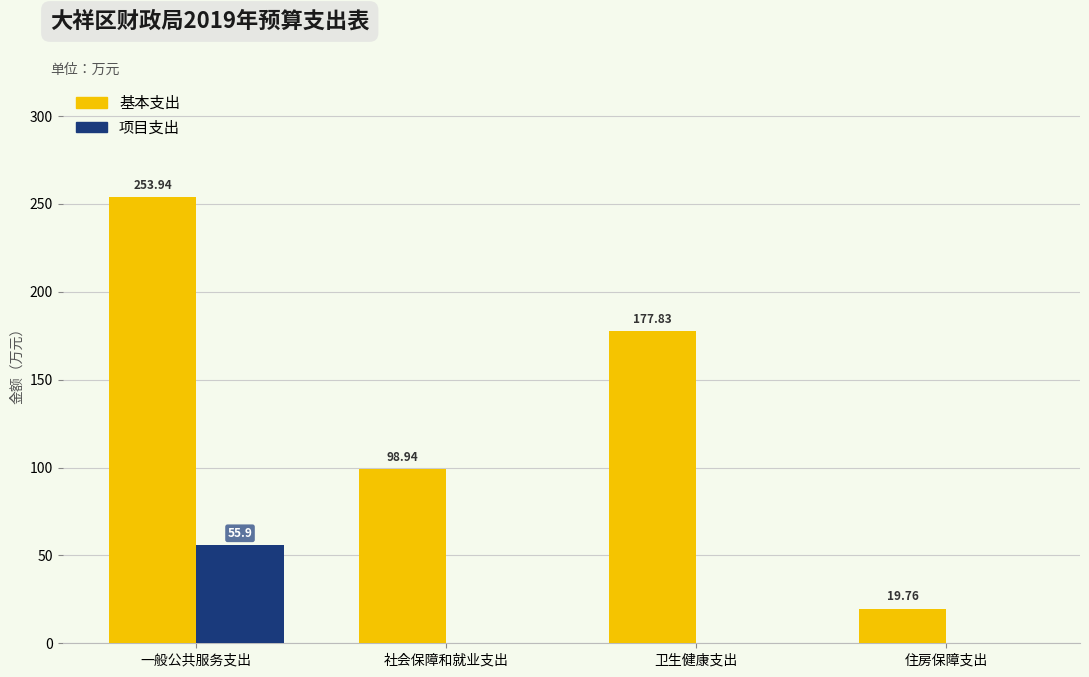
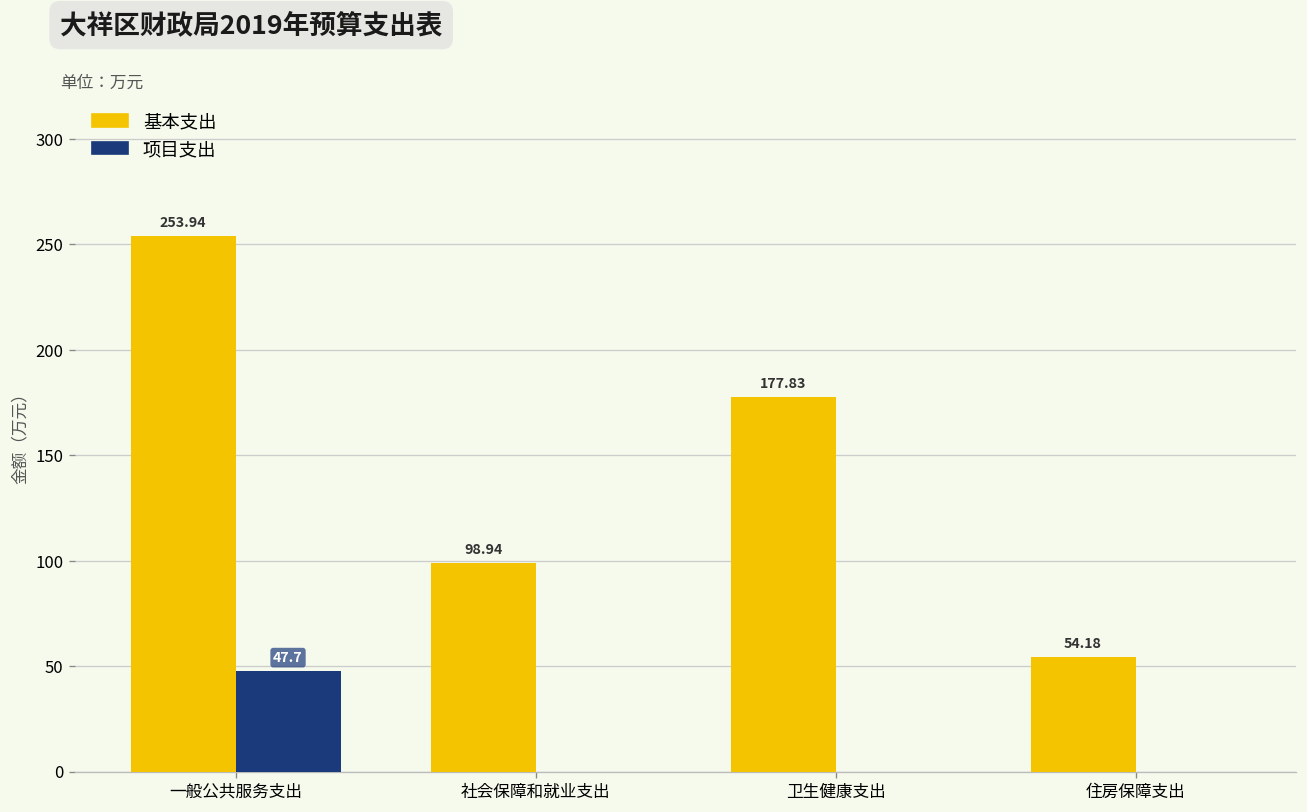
项目支出, 一般公共服务支出: 55.9 -> 47.7
基本支出, 住房保障支出: 19.76 -> 54.18
